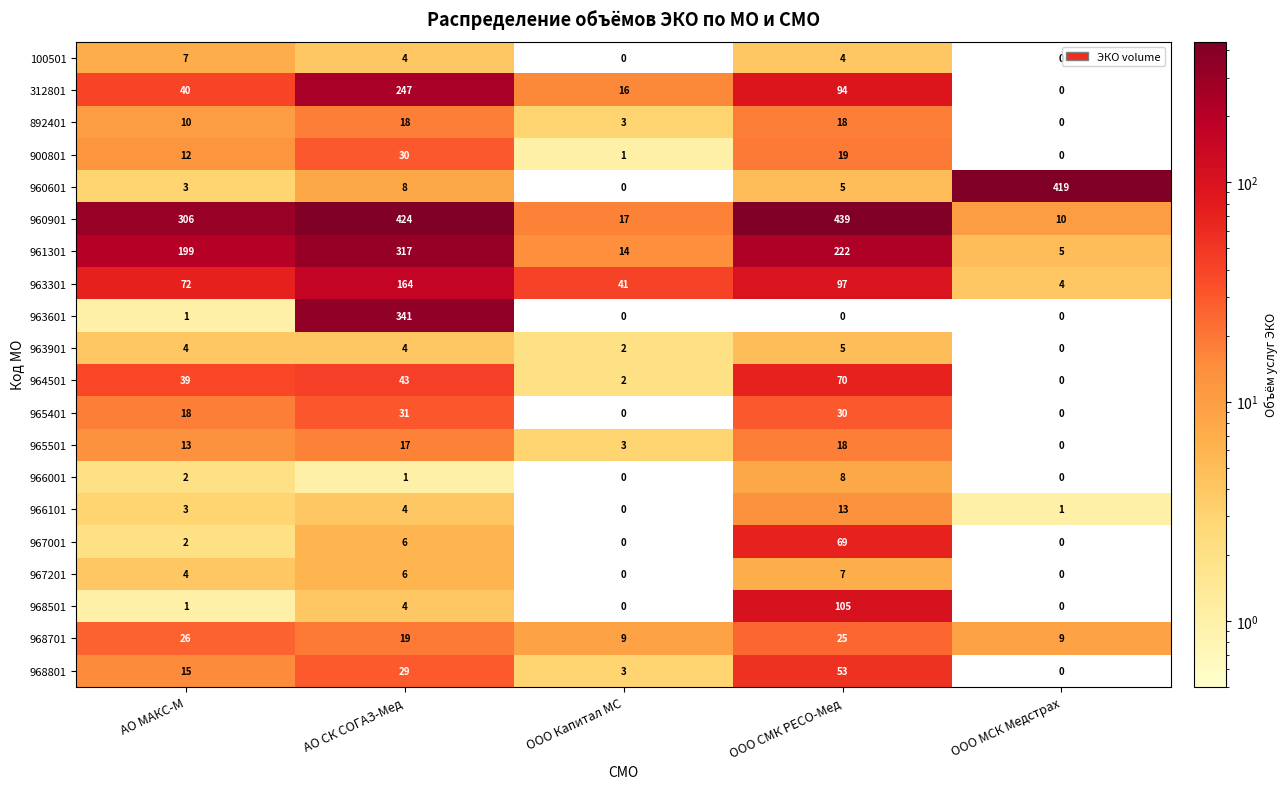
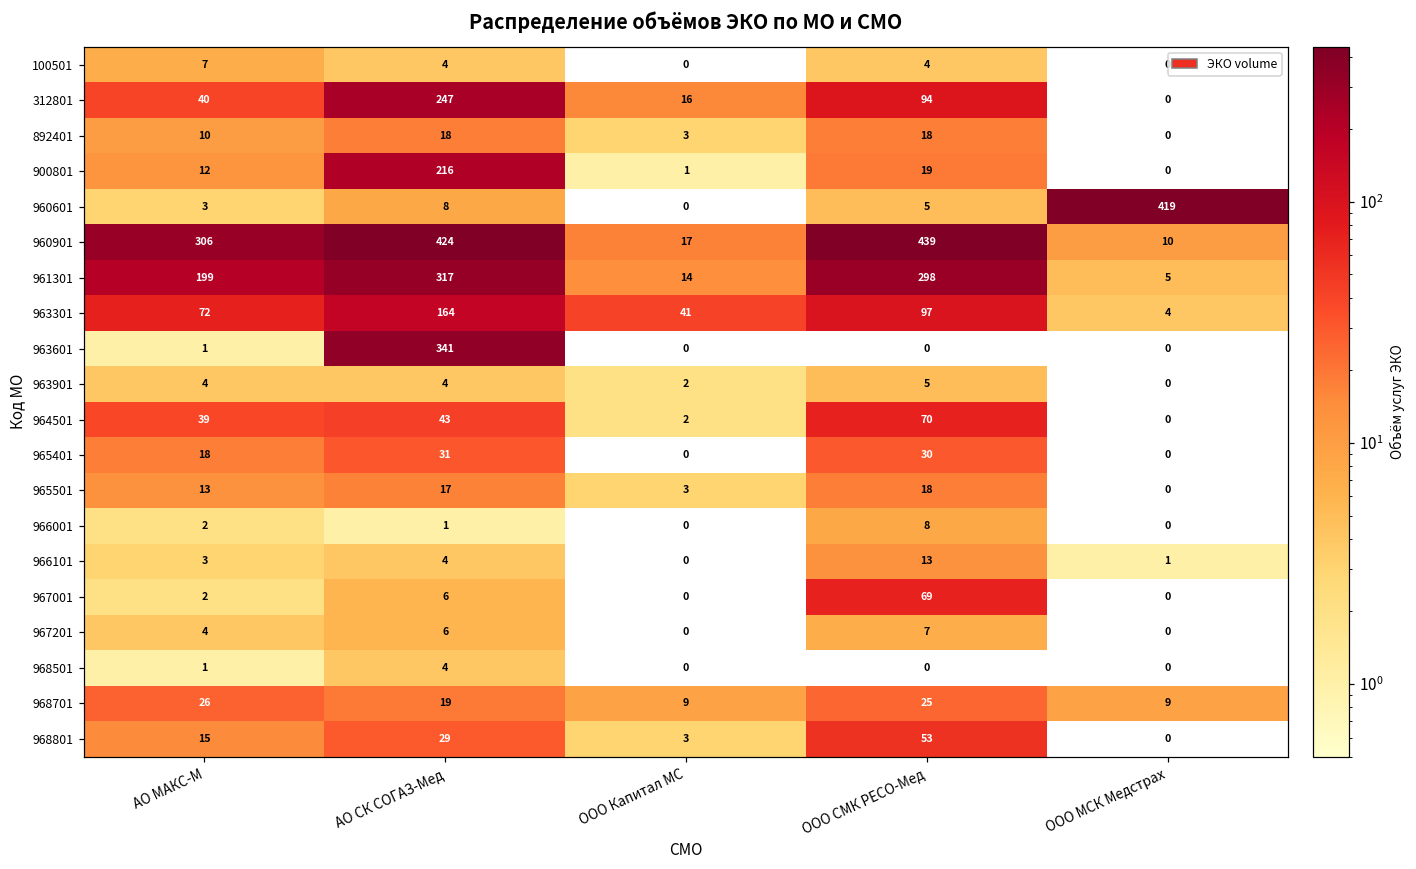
900801, АО СК СОГАЗ-Мед: 30 -> 216
961301, ООО СМК РЕСО-Мед: 222 -> 298
968501, ООО СМК РЕСО-Мед: 105 -> 0
